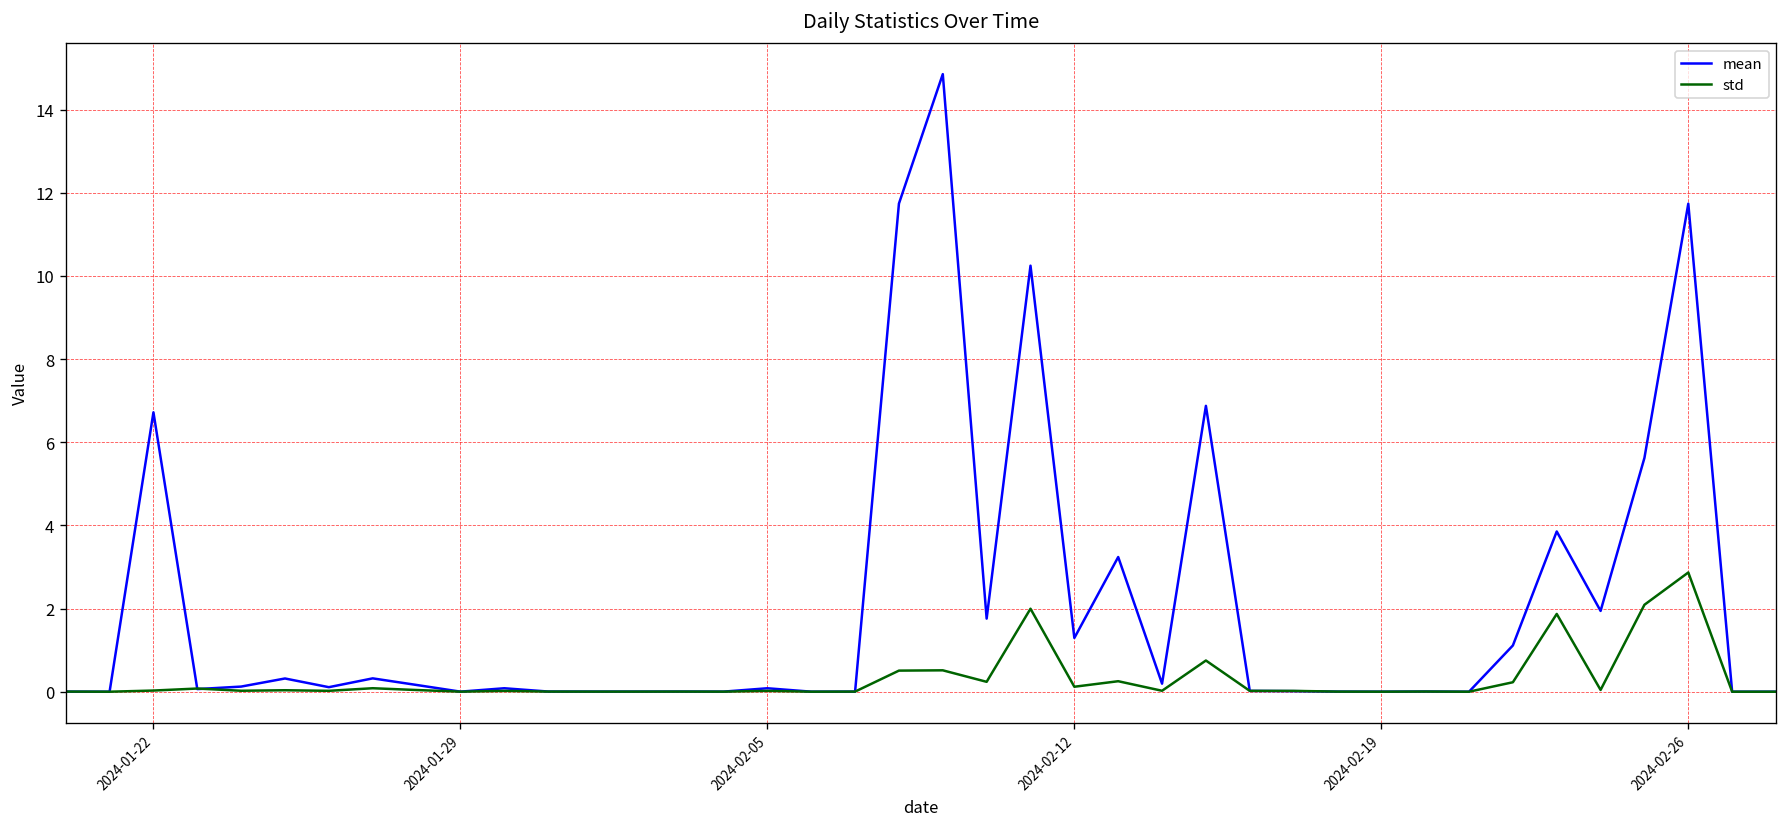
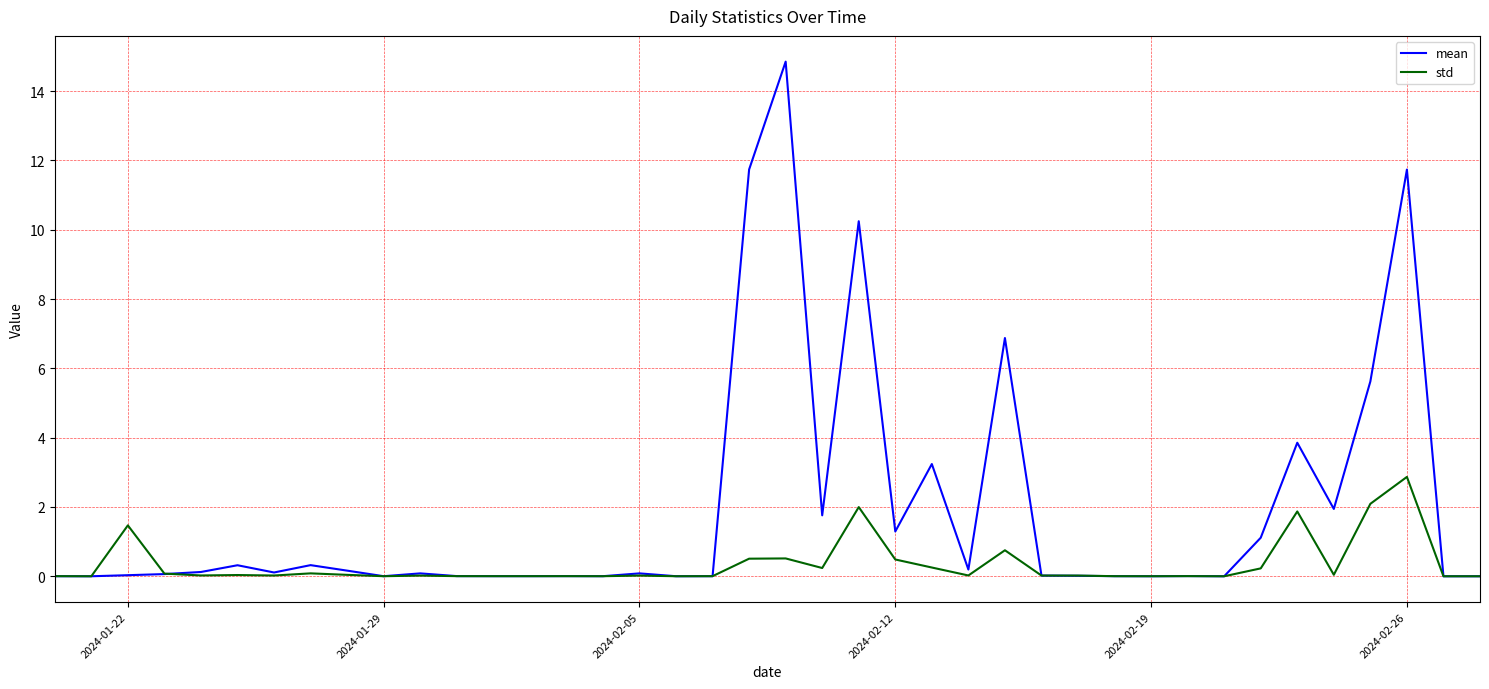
mean, 2024-01-22: 6.7 -> 0.0
std, 2024-01-22: 0.0 -> 1.5
std, 2024-02-12: 0.1 -> 0.5
